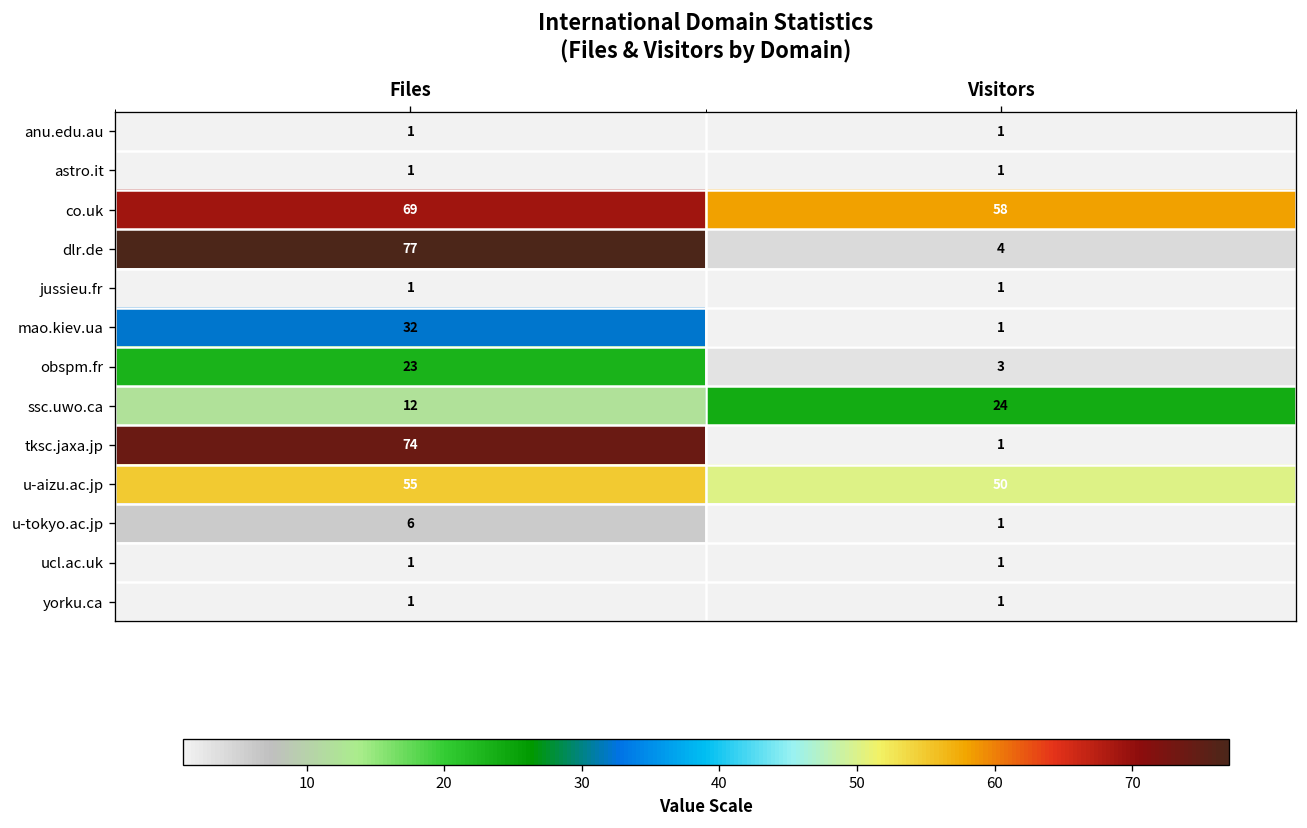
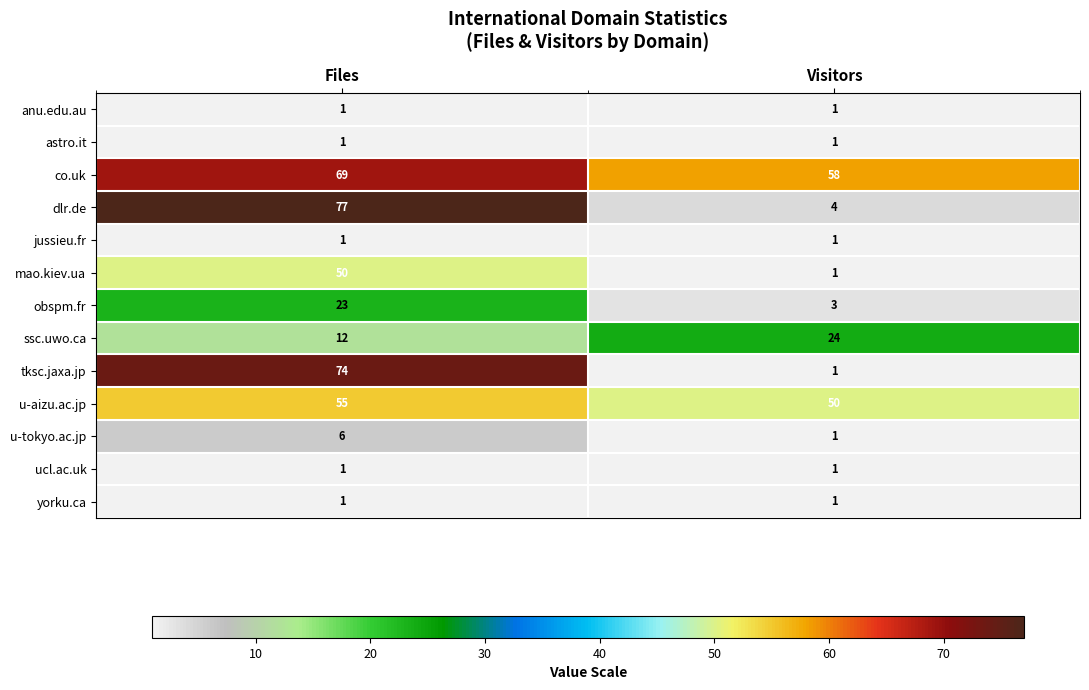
mao.kiev.ua, Files: 32 -> 50
